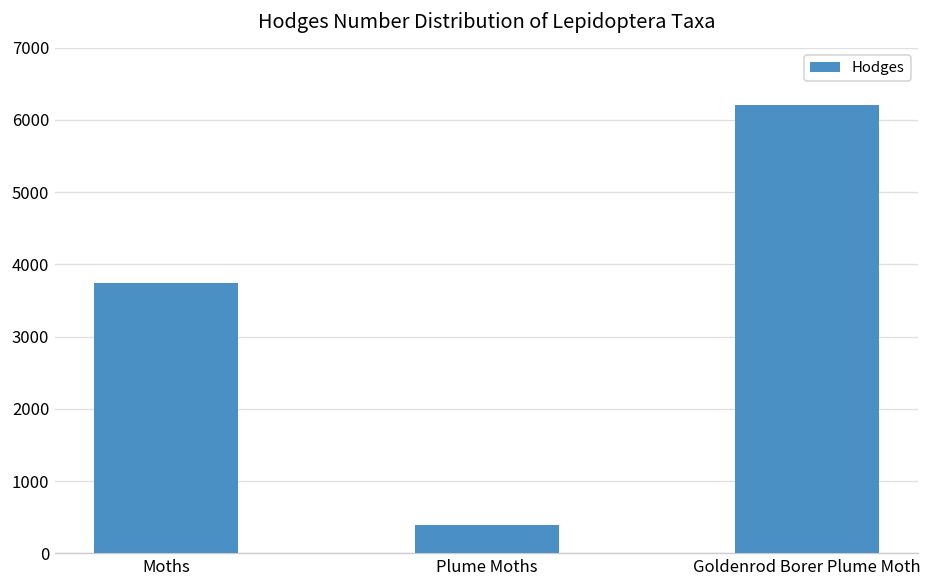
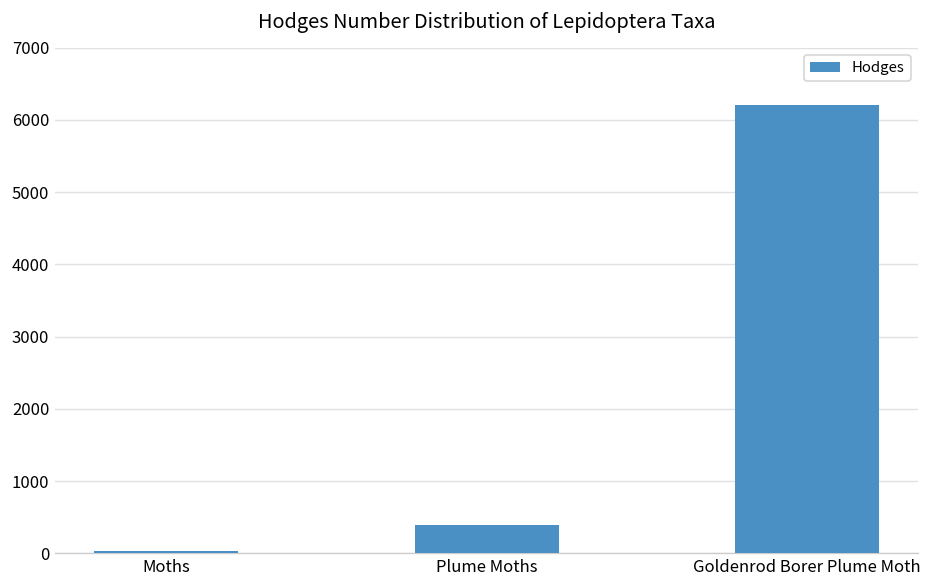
Moths: 3700 -> 0
